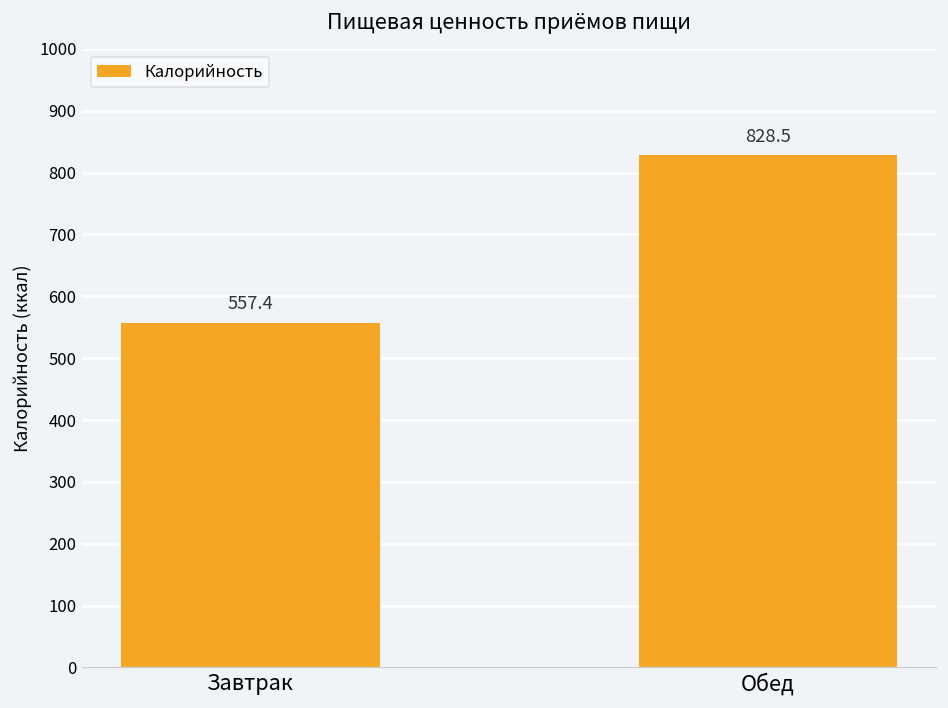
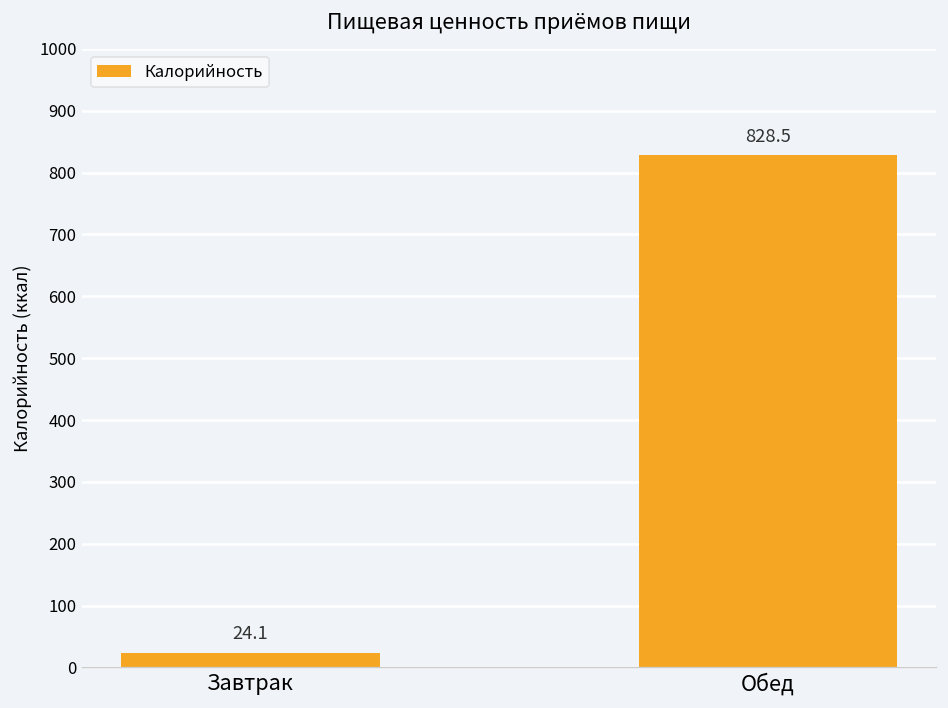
Завтрак: 557.4 -> 24.1
